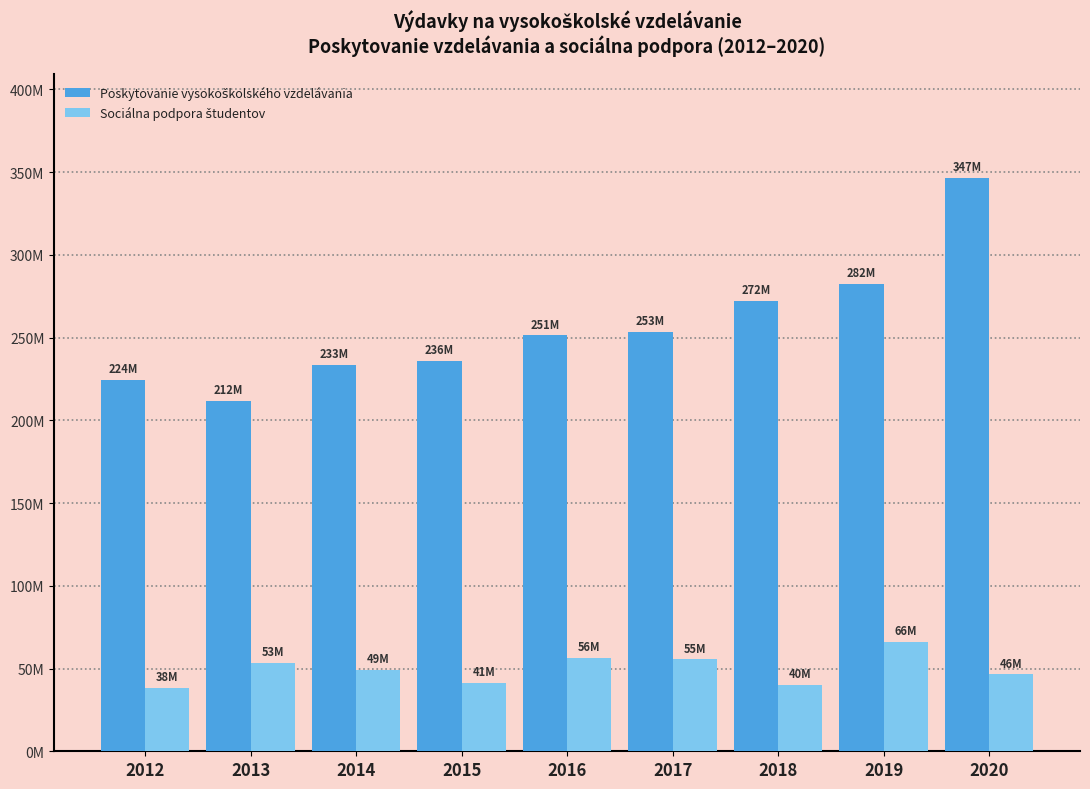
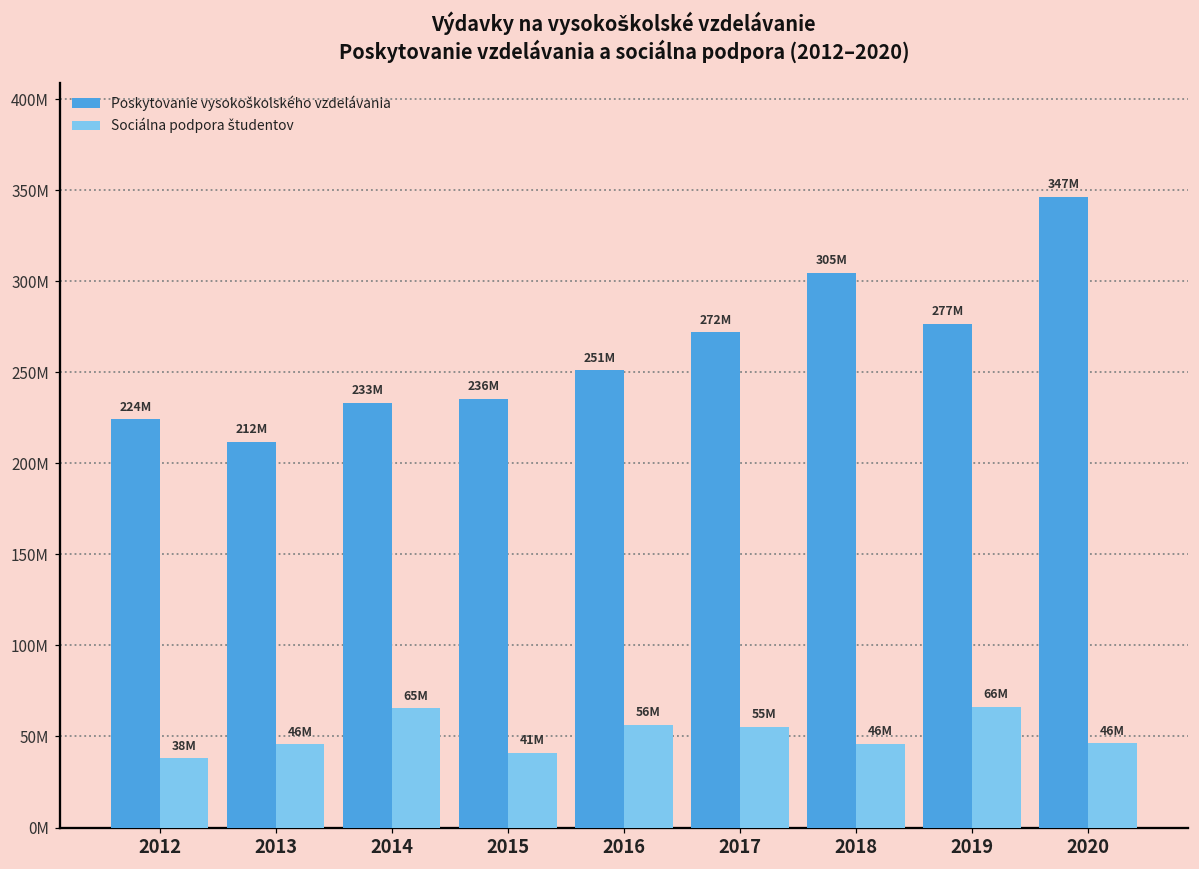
Sociálna podpora študentov, 2013: 53M -> 46M
Sociálna podpora študentov, 2014: 49M -> 65M
Poskytovanie vysokoškolského vzdelávania, 2017: 253M -> 272M
Poskytovanie vysokoškolského vzdelávania, 2018: 272M -> 305M
Sociálna podpora študentov, 2018: 40M -> 46M
Poskytovanie vysokoškolského vzdelávania, 2019: 282M -> 277M
